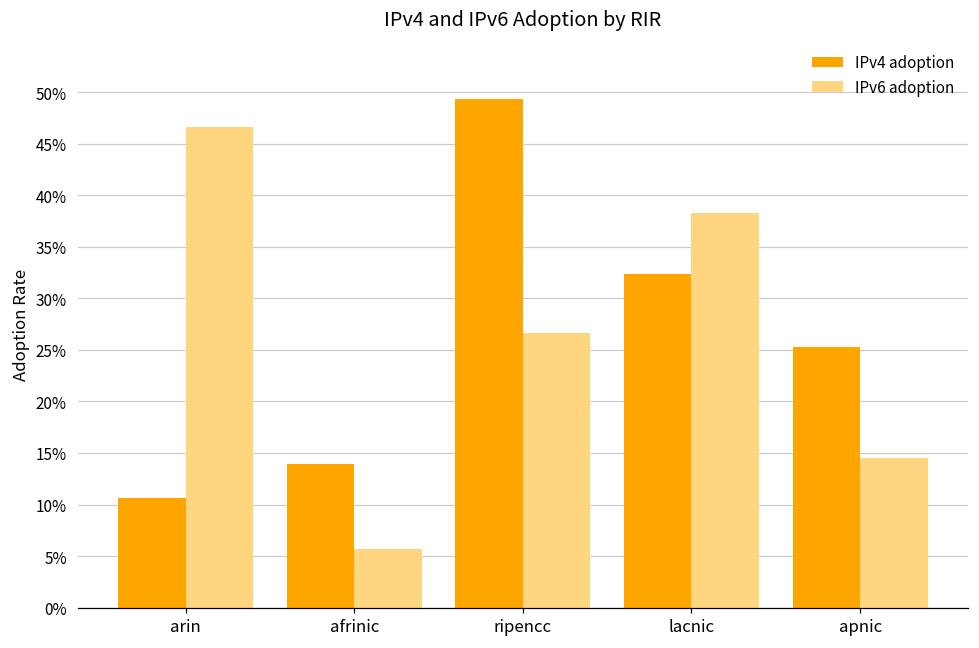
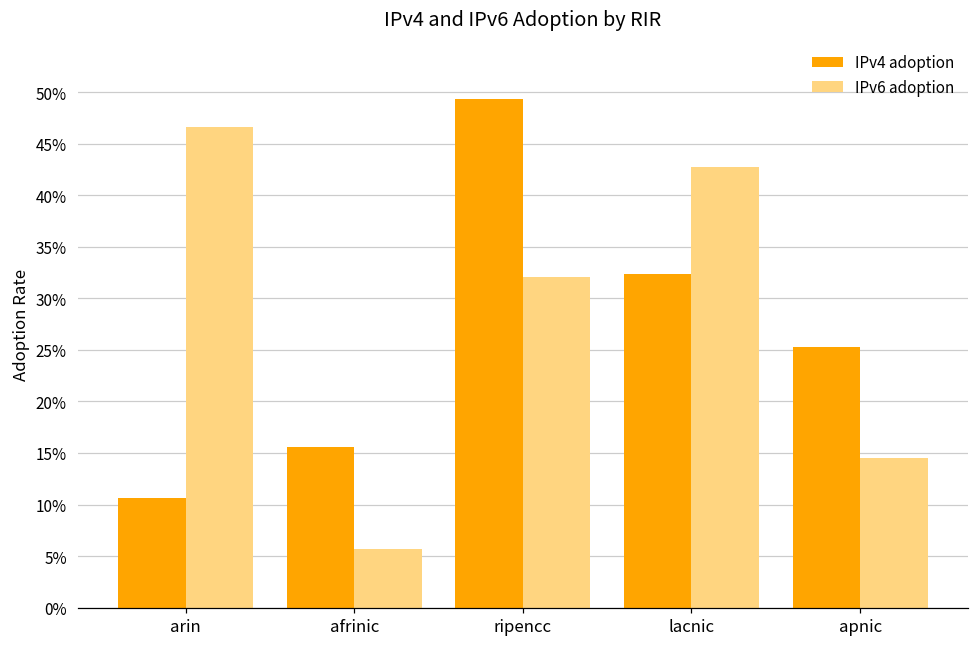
IPv4 adoption, afrinic: 14% -> 16%
IPv6 adoption, ripencc: 27% -> 32%
IPv6 adoption, lacnic: 38% -> 43%
